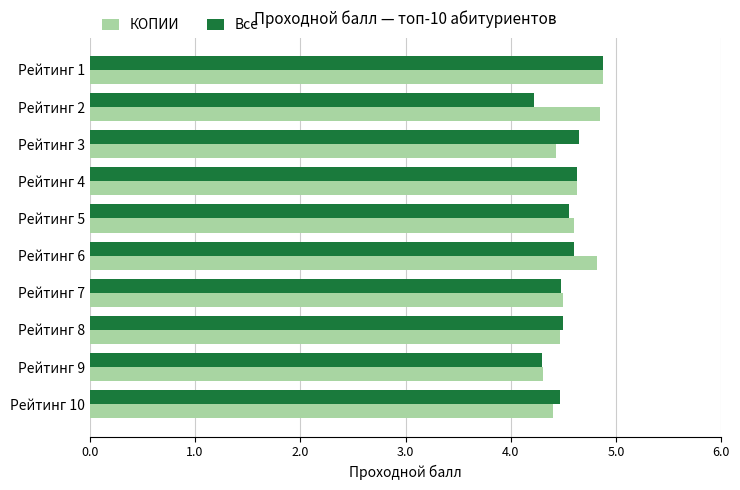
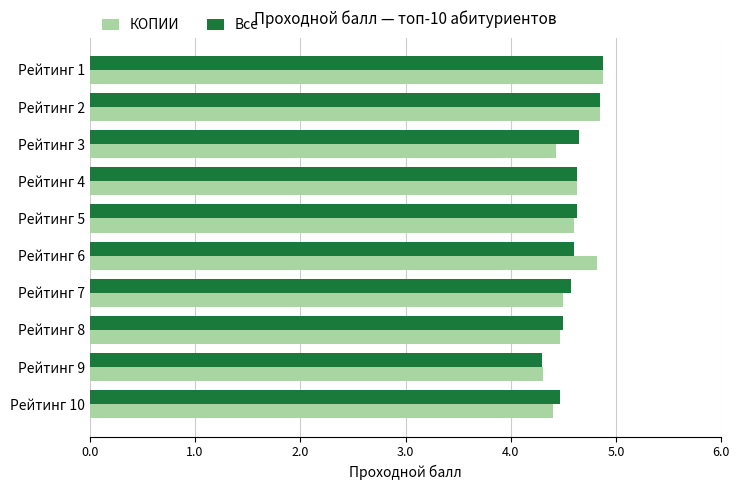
Все, Рейтинг 2: 4.22 -> 4.85
Все, Рейтинг 5: 4.55 -> 4.63
Все, Рейтинг 7: 4.48 -> 4.57
